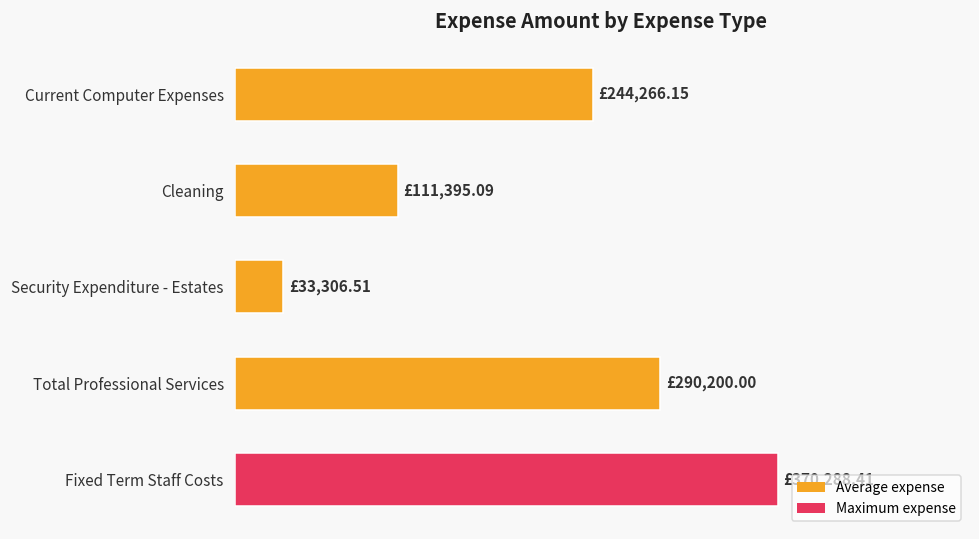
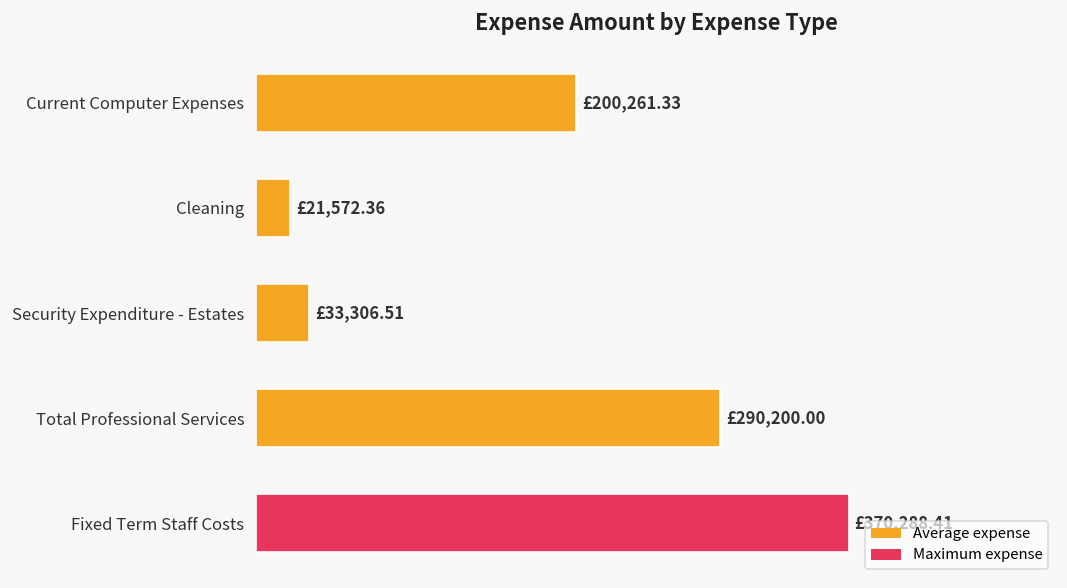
Current Computer Expenses: £244,266.15 -> £200,261.33
Cleaning: £111,395.09 -> £21,572.36
